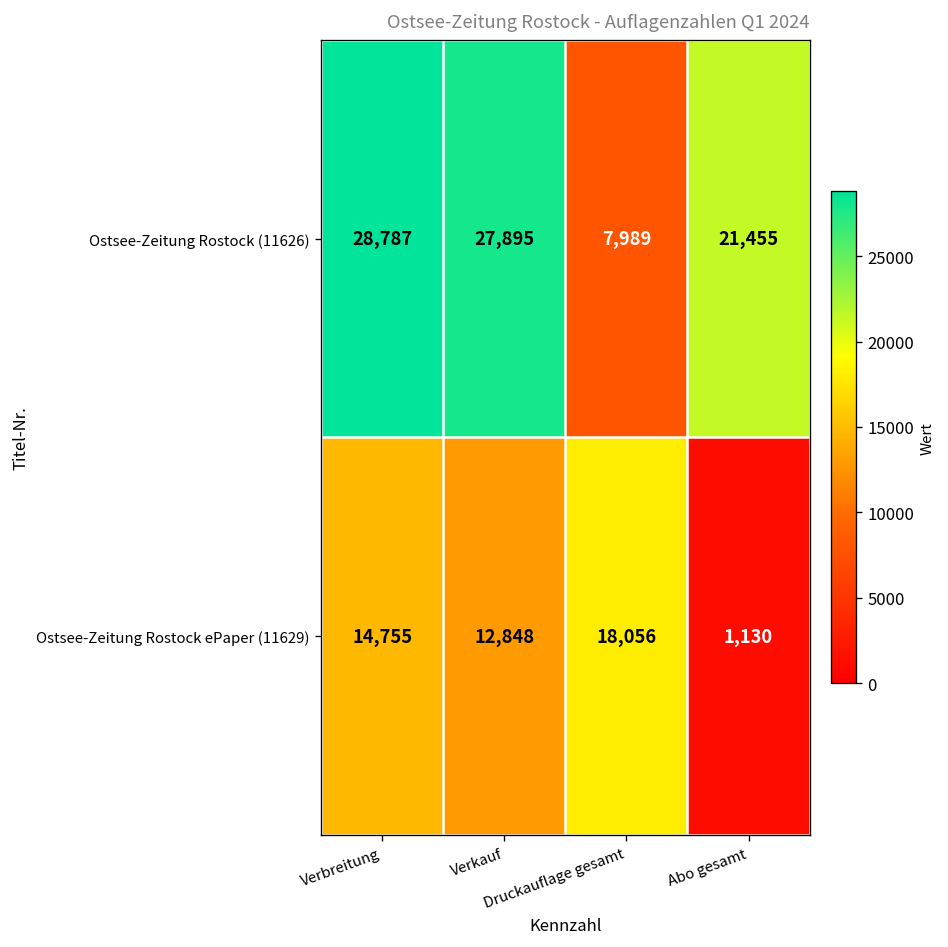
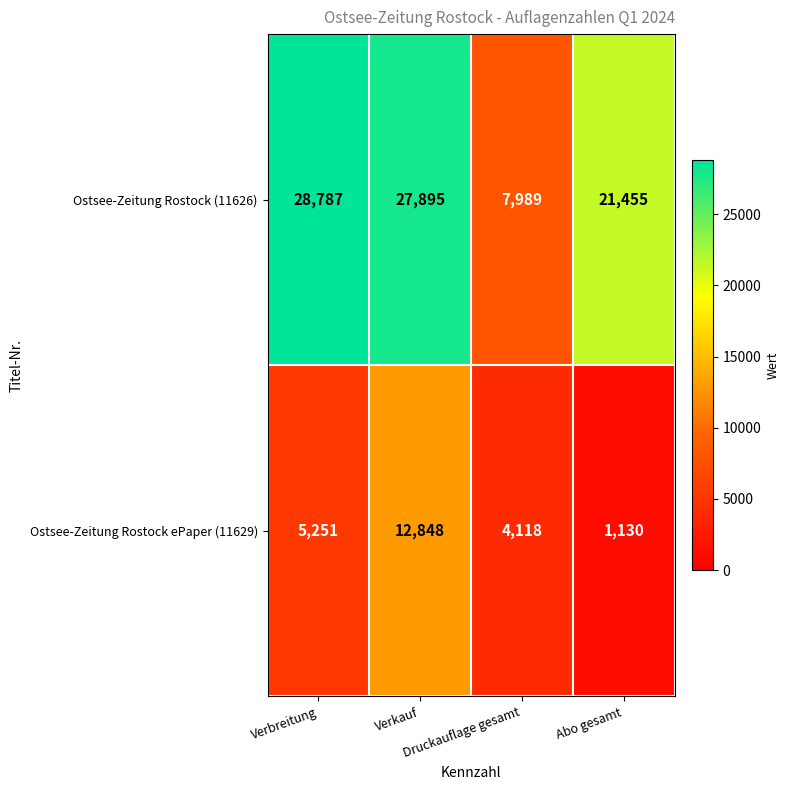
Ostsee-Zeitung Rostock ePaper (11629), Verbreitung: 14,755 -> 5,251
Ostsee-Zeitung Rostock ePaper (11629), Druckauflage gesamt: 18,056 -> 4,118
